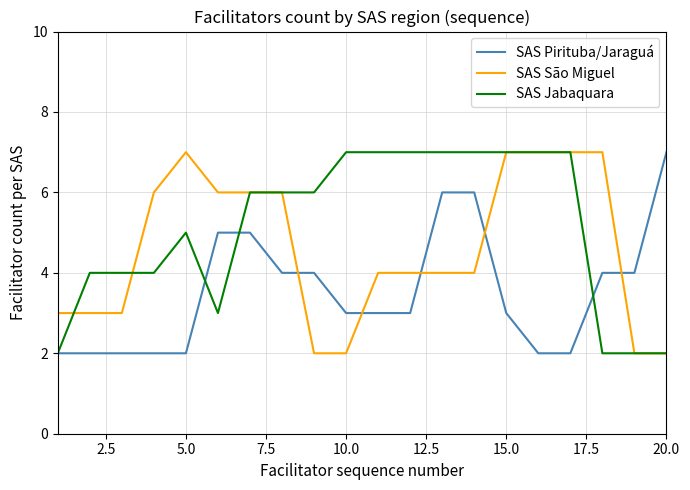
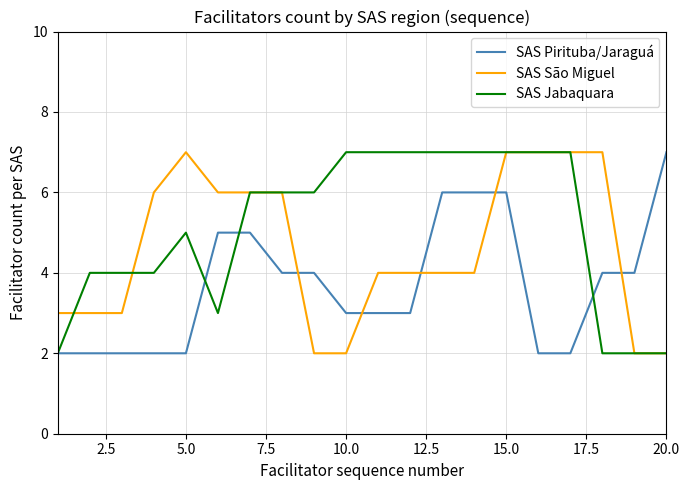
SAS Pirituba/Jaraguá, 15.0: 3 -> 6
